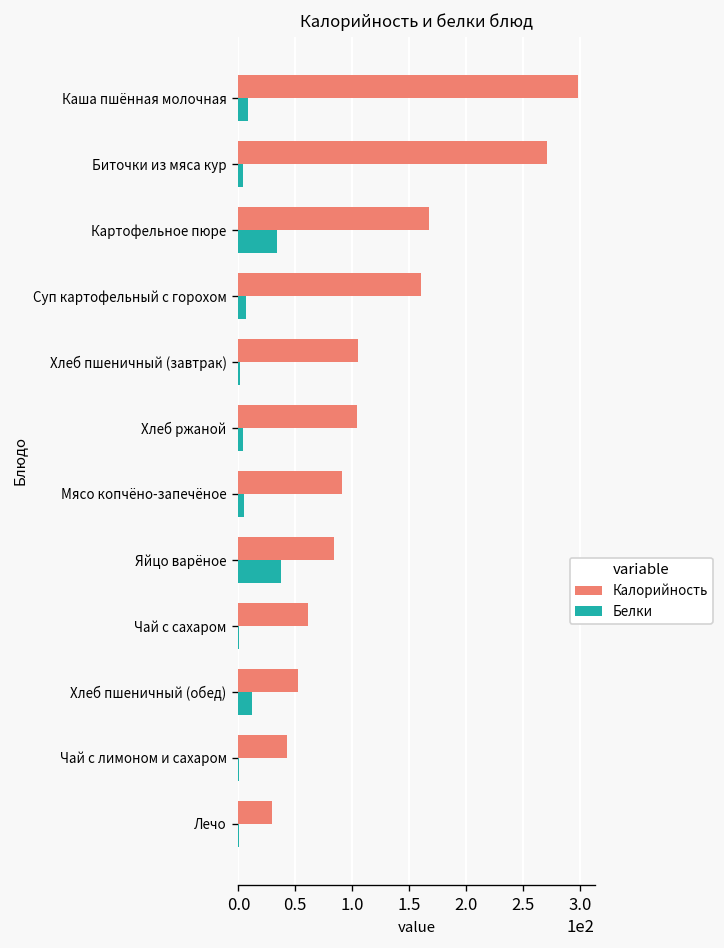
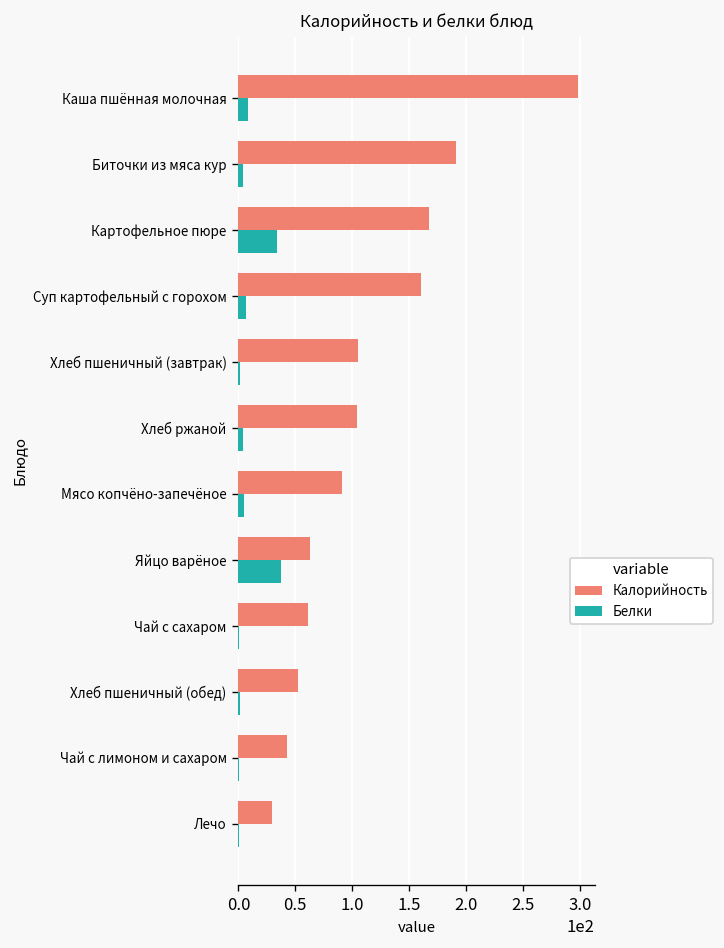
Калорийность, Биточки из мяса кур: 270 -> 190
Калорийность, Яйцо варёное: 80 -> 60
Белки, Хлеб пшеничный (обед): 10 -> 0
